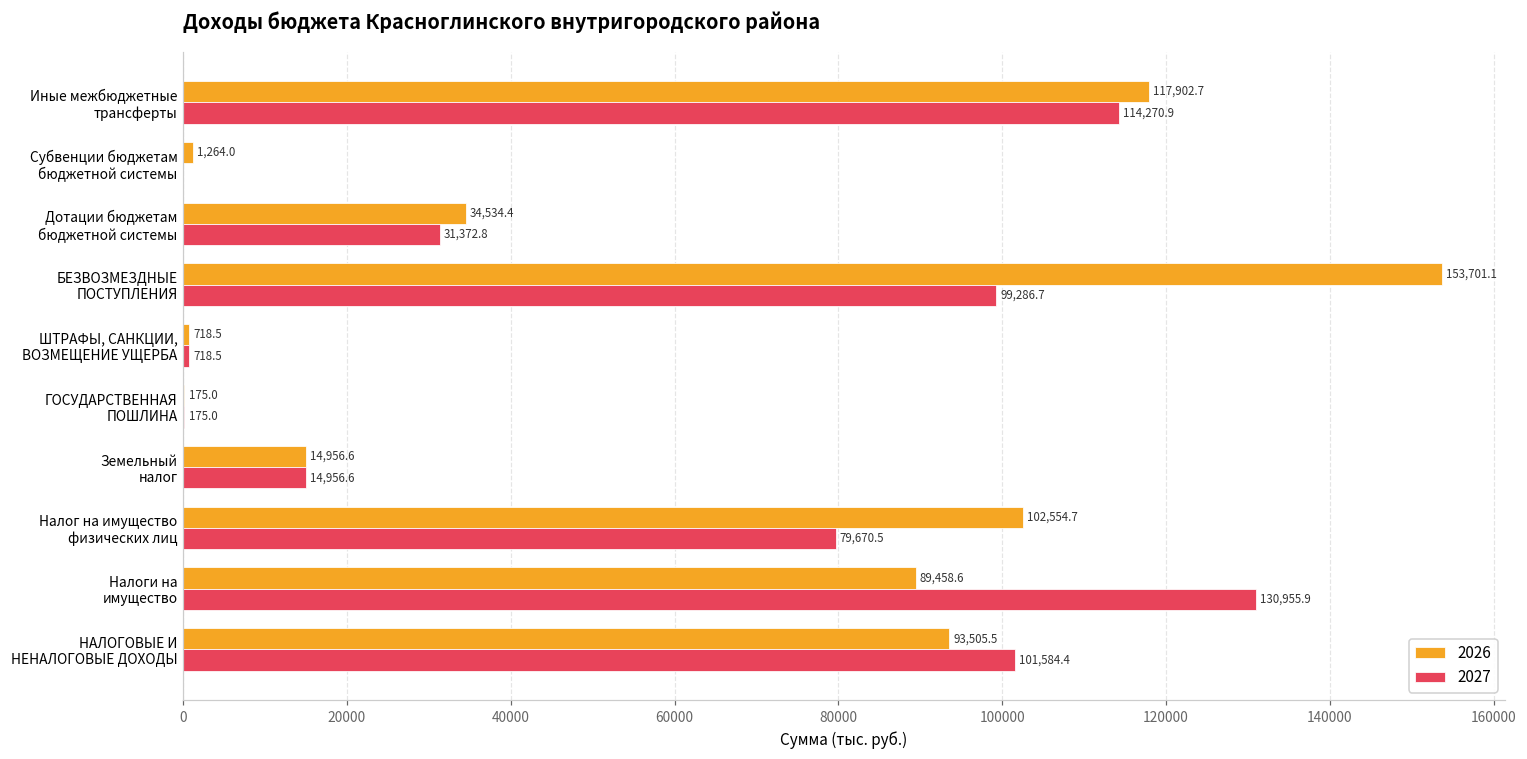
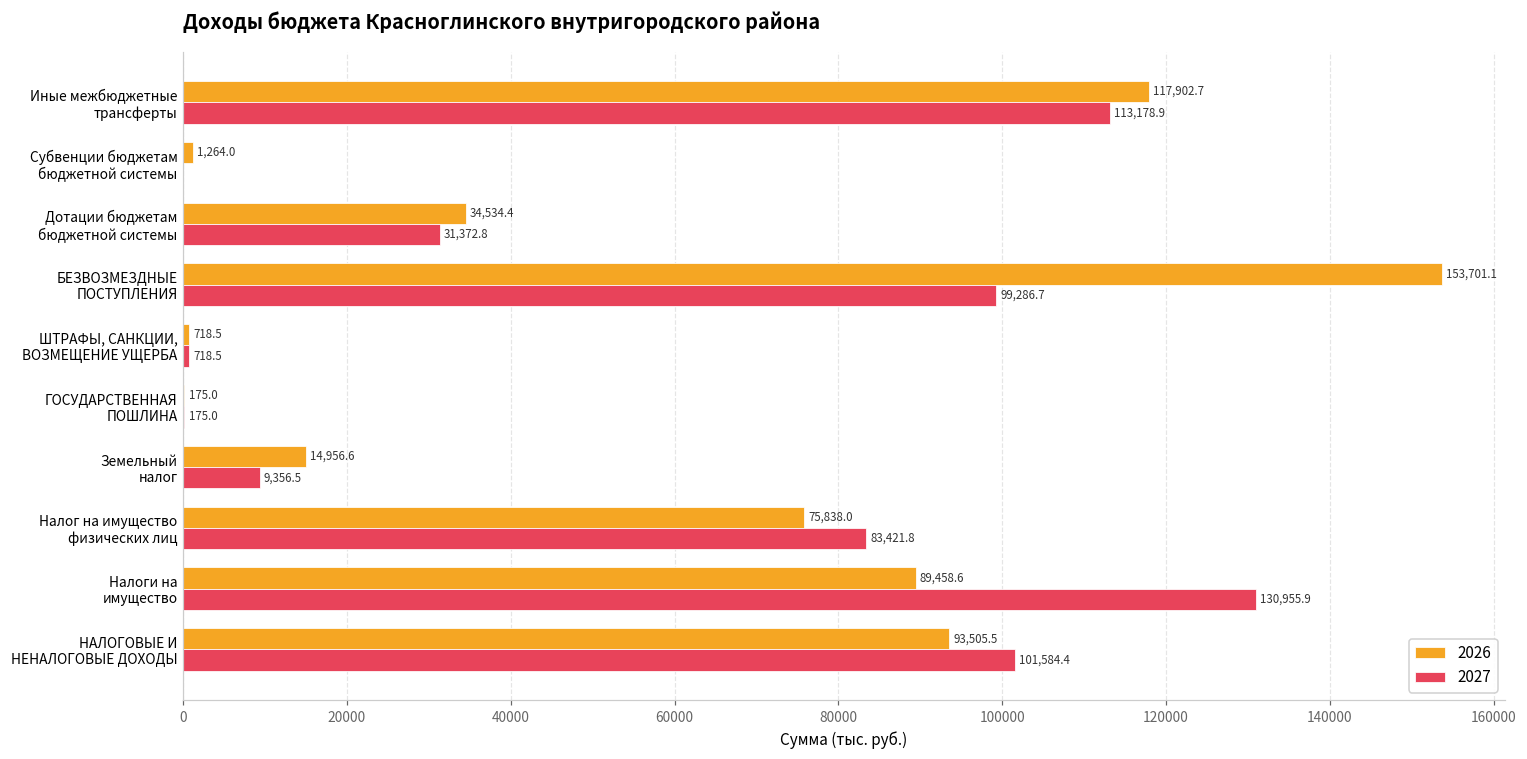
2027, Иные межбюджетные трансферты: 114,270.9 -> 113,178.9
2027, Земельный налог: 14,956.6 -> 9,356.5
2026, Налог на имущество физических лиц: 102,554.7 -> 75,838.0
2027, Налог на имущество физических лиц: 79,670.5 -> 83,421.8
